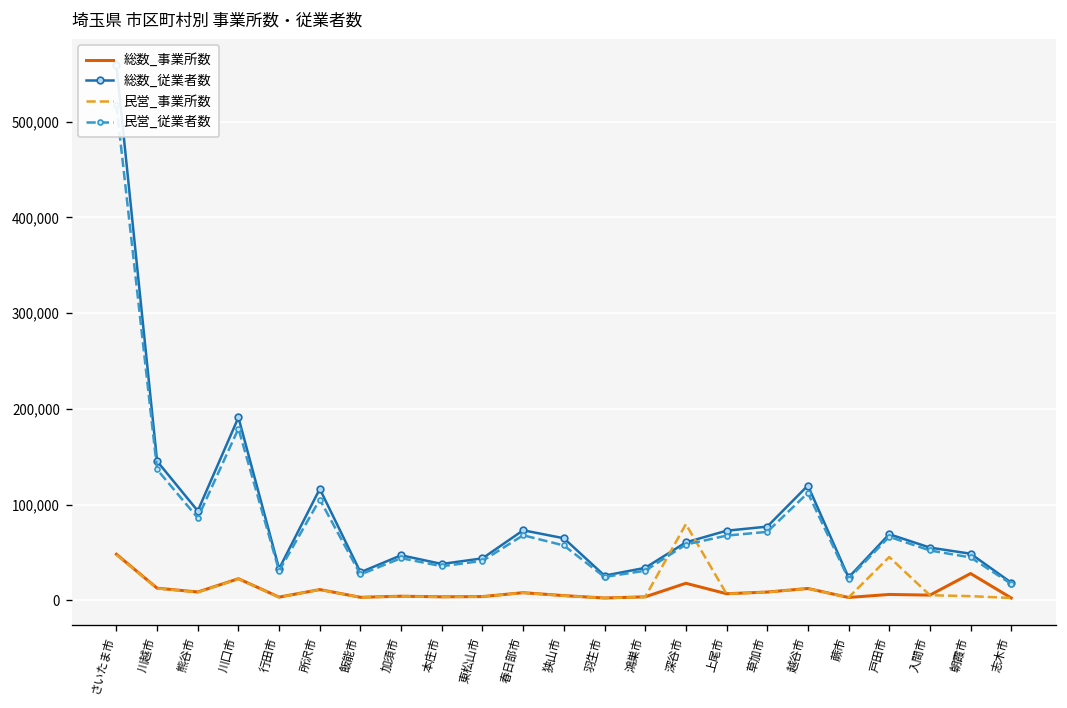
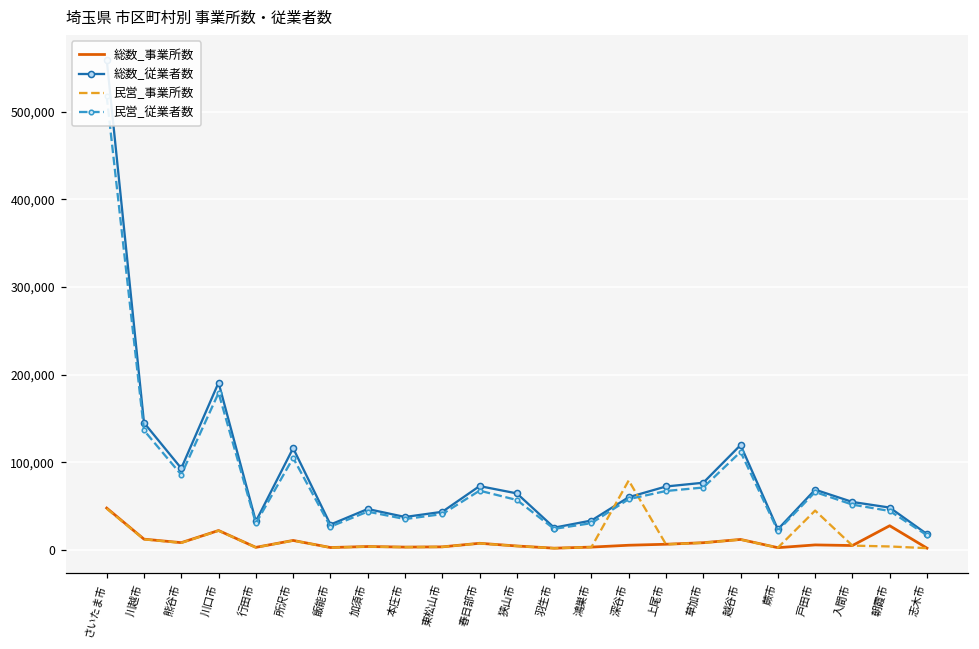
総数_事業所数, 深谷市: 20,000 -> 10,000
